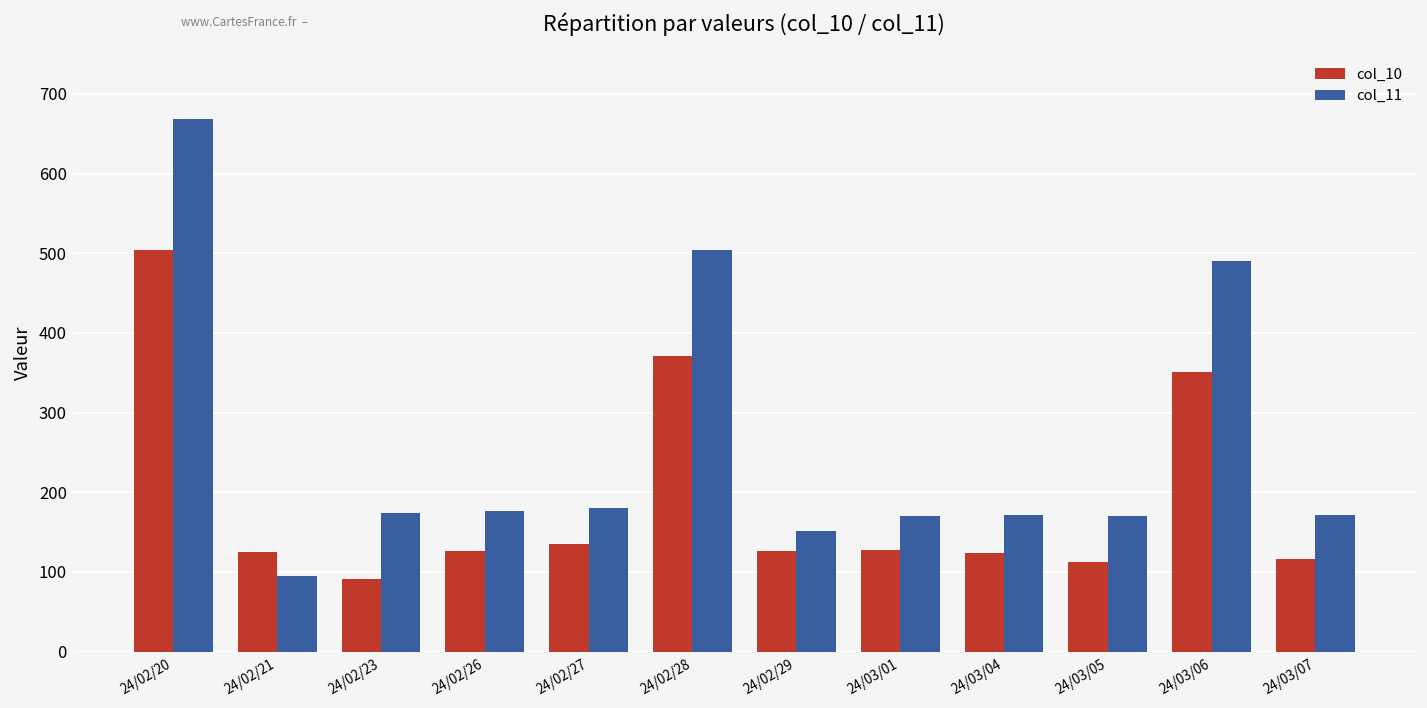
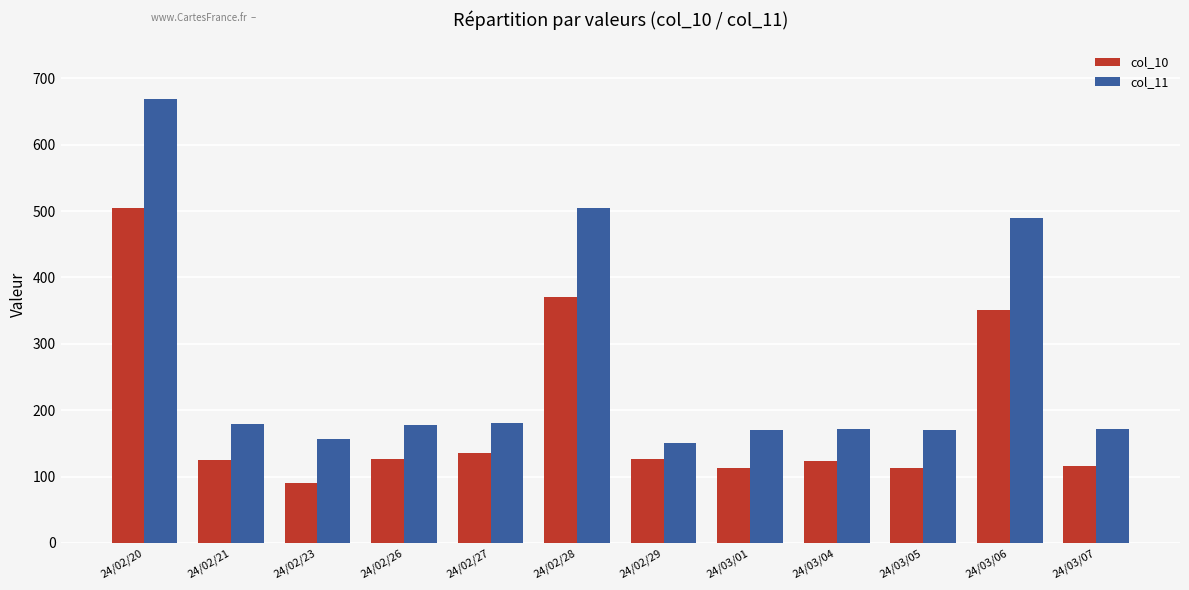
col_11, 24/02/21: 100 -> 180
col_11, 24/02/23: 170 -> 160
col_10, 24/03/01: 130 -> 110
